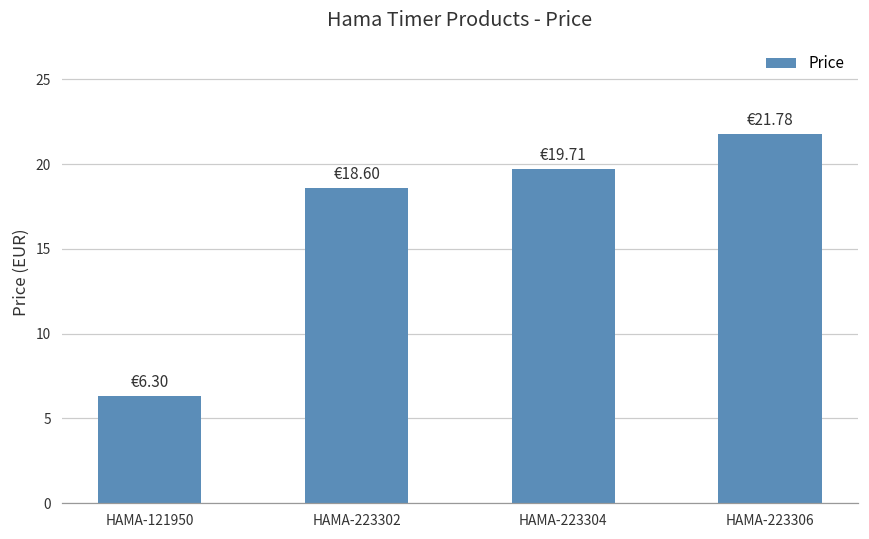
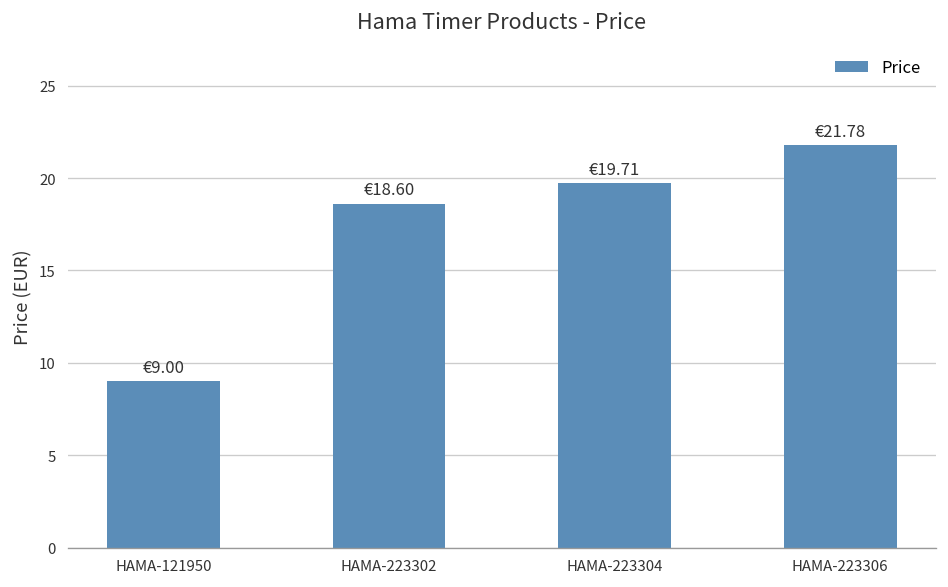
HAMA-121950: €6.30 -> €9.00
